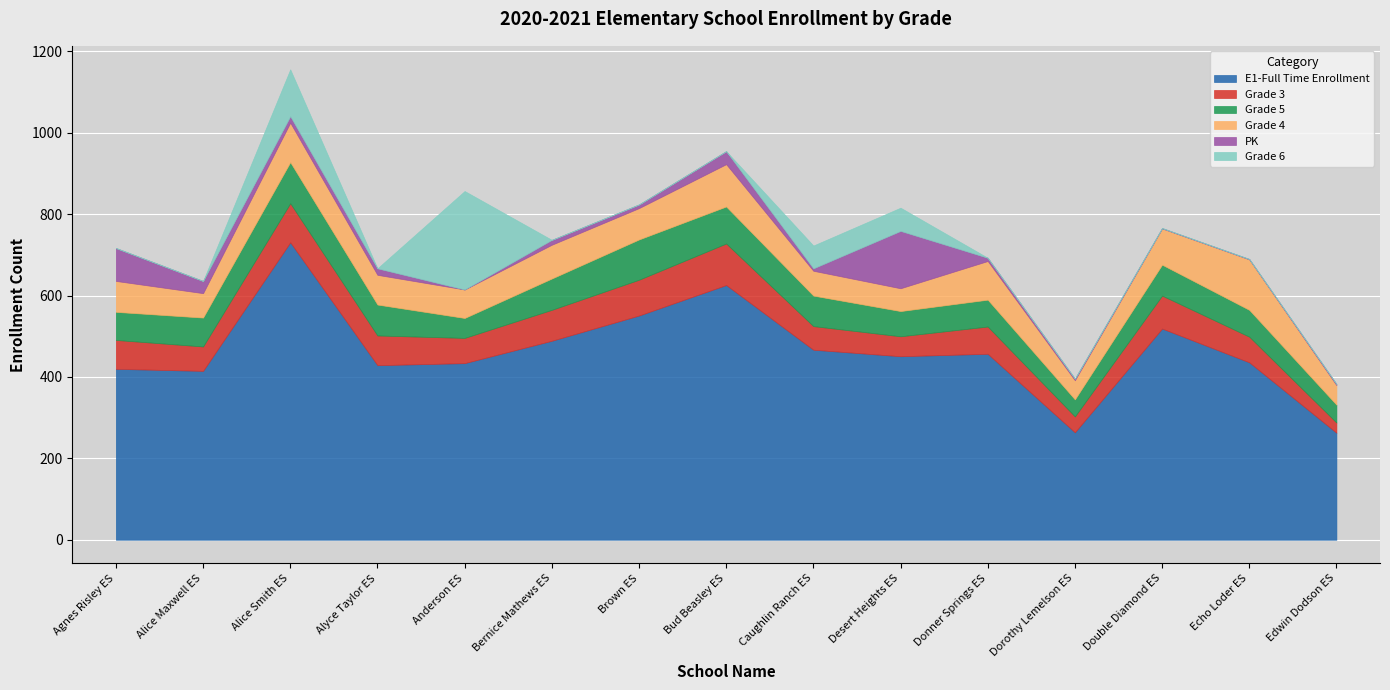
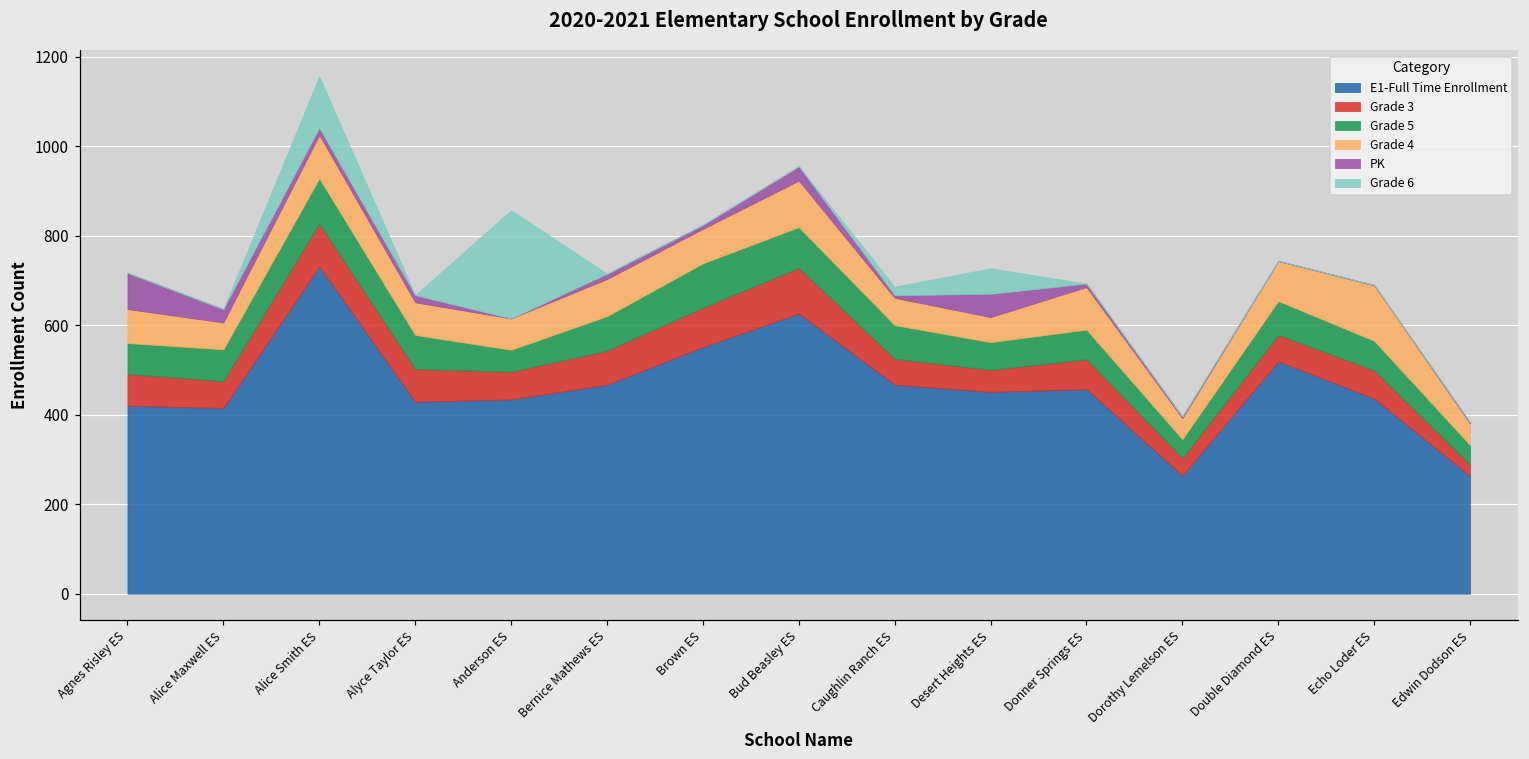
E1-Full Time Enrollment, Bernice Mathews ES: 490 -> 470
Grade 6, Caughlin Ranch ES: 60 -> 20
PK, Desert Heights ES: 140 -> 50
Grade 3, Double Diamond ES: 80 -> 60
